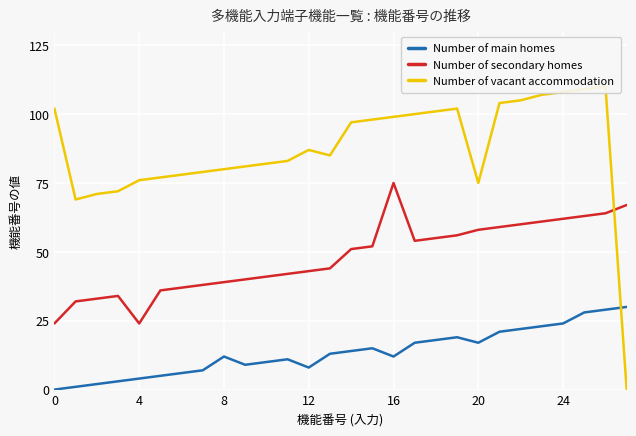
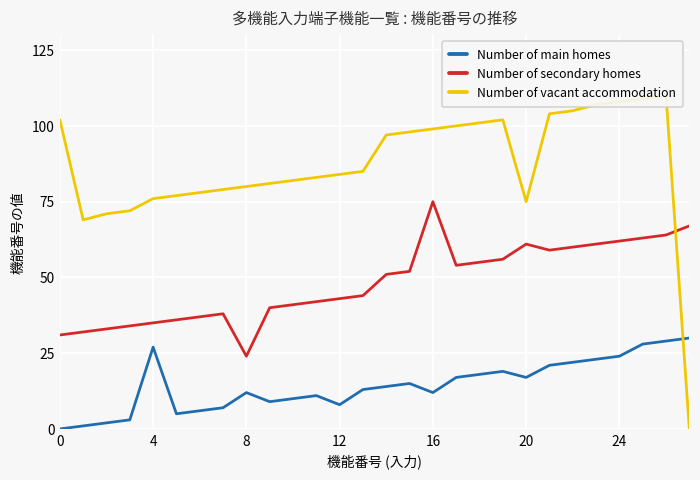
Number of secondary homes, 0: 24 -> 31
Number of main homes, 4: 4 -> 27
Number of secondary homes, 4: 24 -> 35
Number of secondary homes, 8: 39 -> 24
Number of vacant accommodation, 12: 87 -> 84
Number of secondary homes, 20: 58 -> 61
